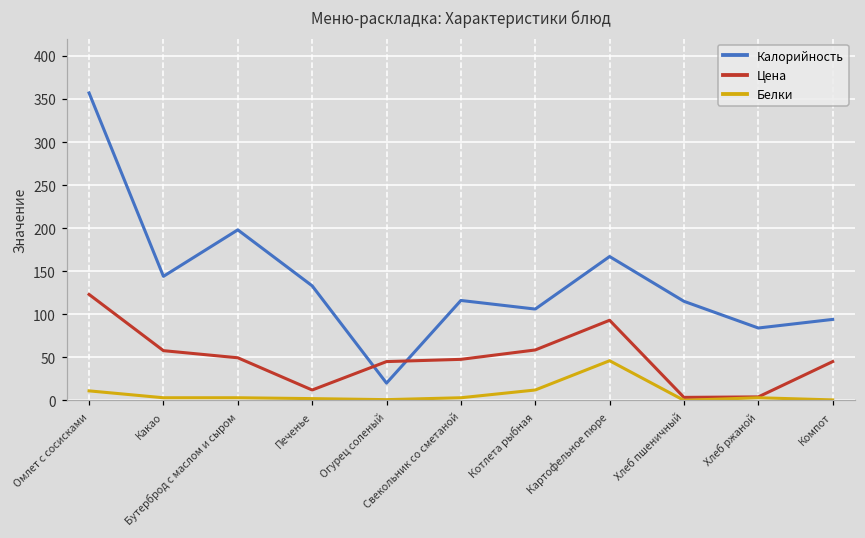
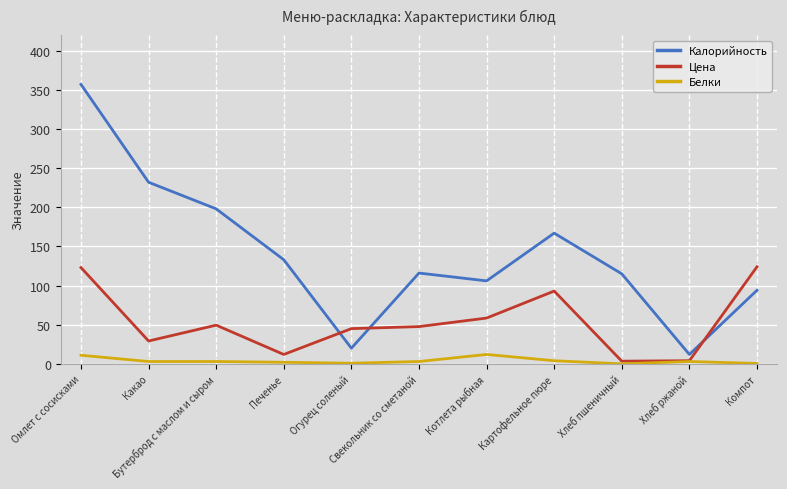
Калорийность, Какао: 140 -> 230
Цена, Какао: 60 -> 30
Белки, Картофельное пюре: 50 -> 0
Калорийность, Хлеб ржаной: 80 -> 10
Цена, Компот: 50 -> 120
